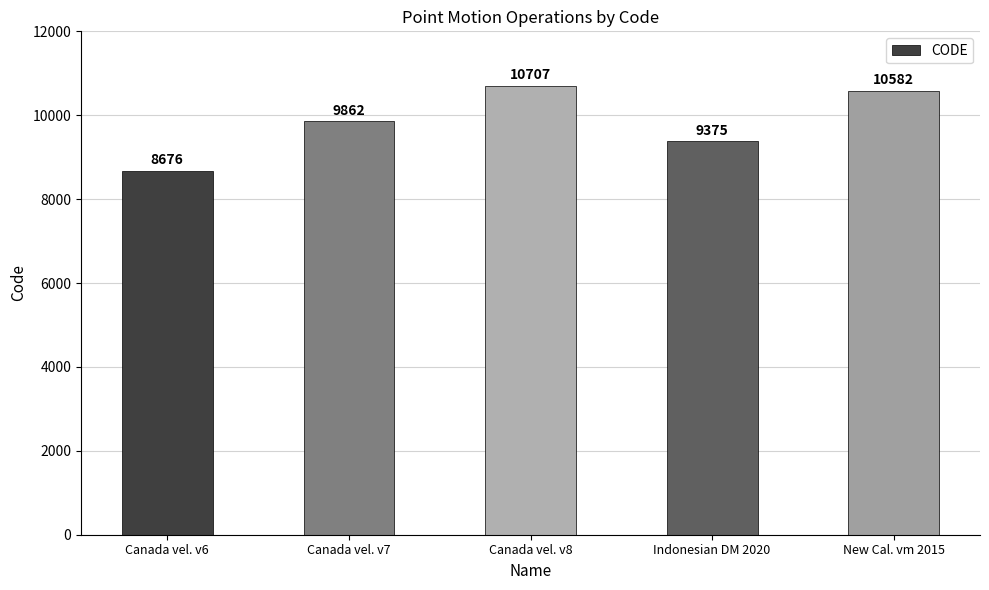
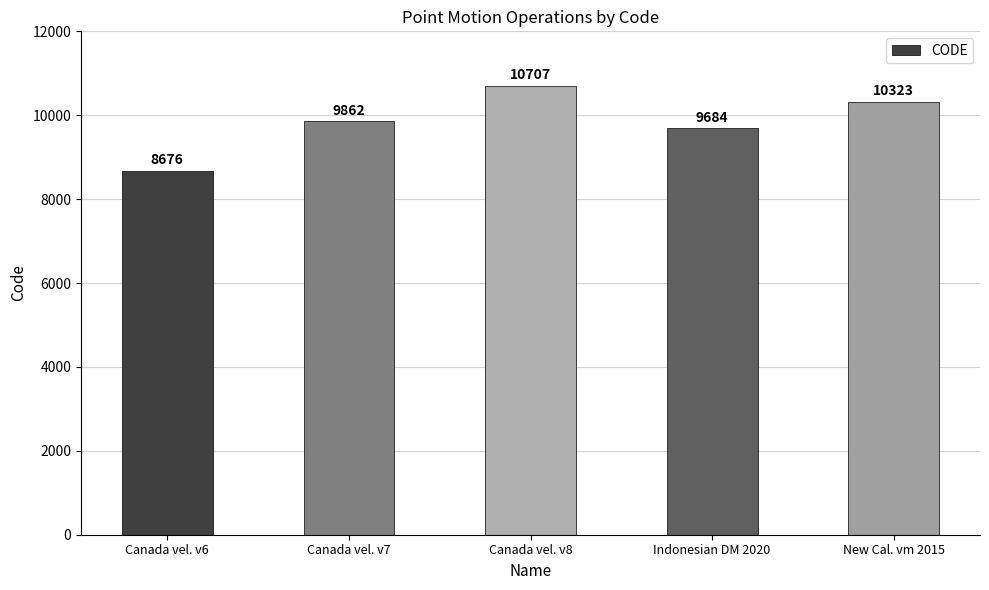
Indonesian DM 2020: 9375 -> 9684
New Cal. vm 2015: 10582 -> 10323
